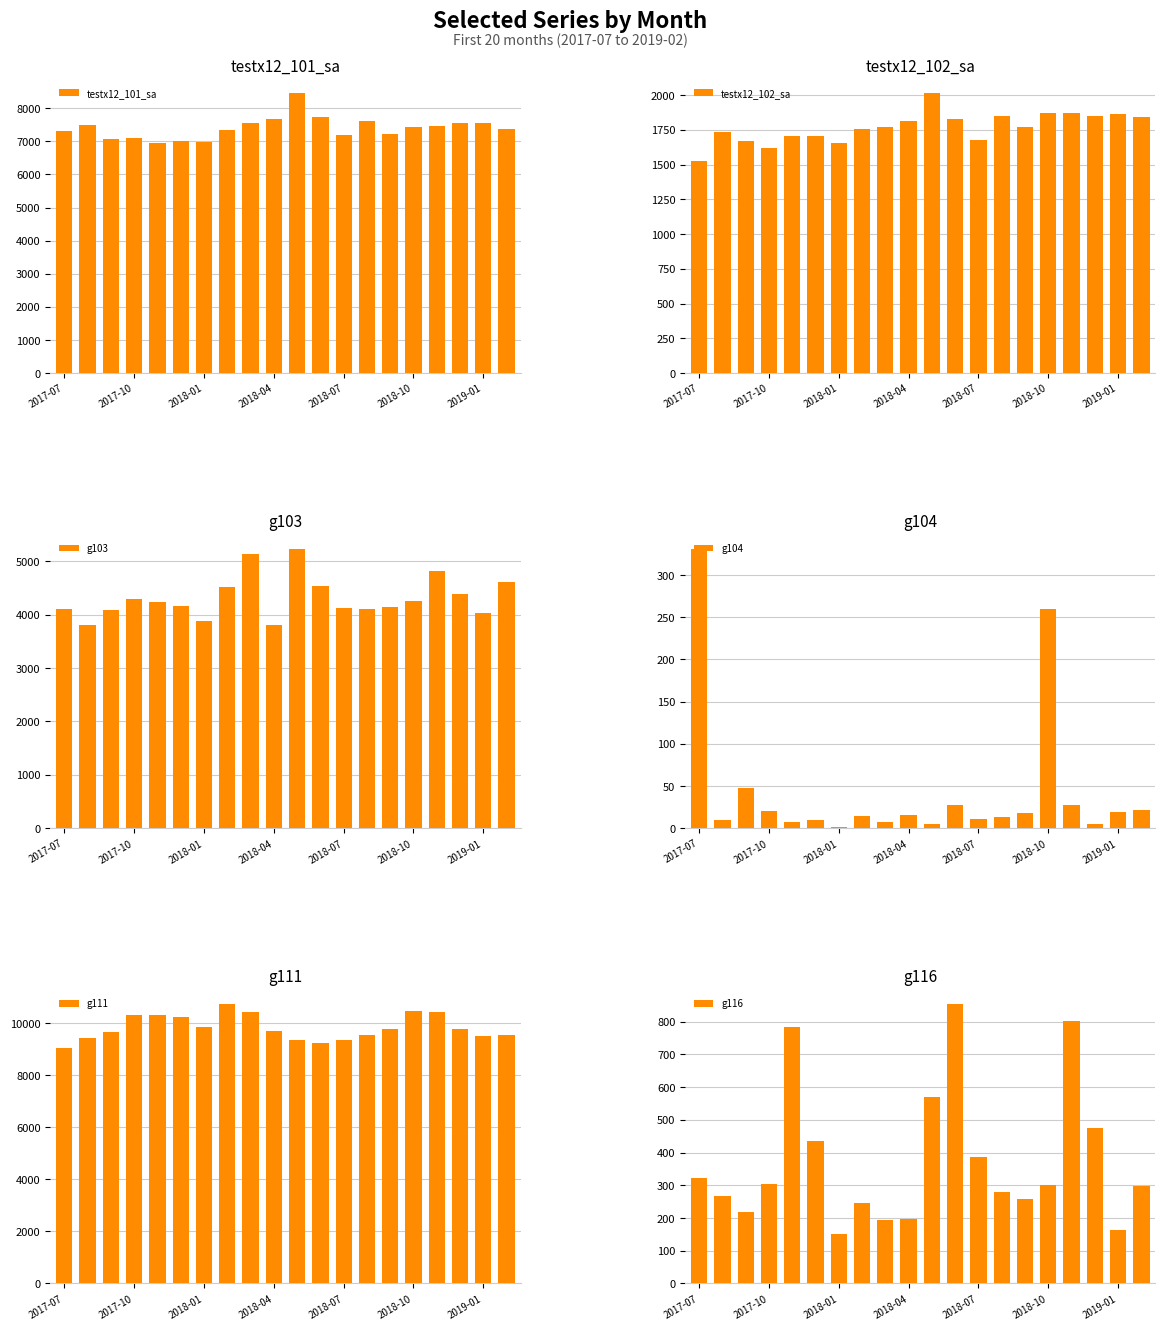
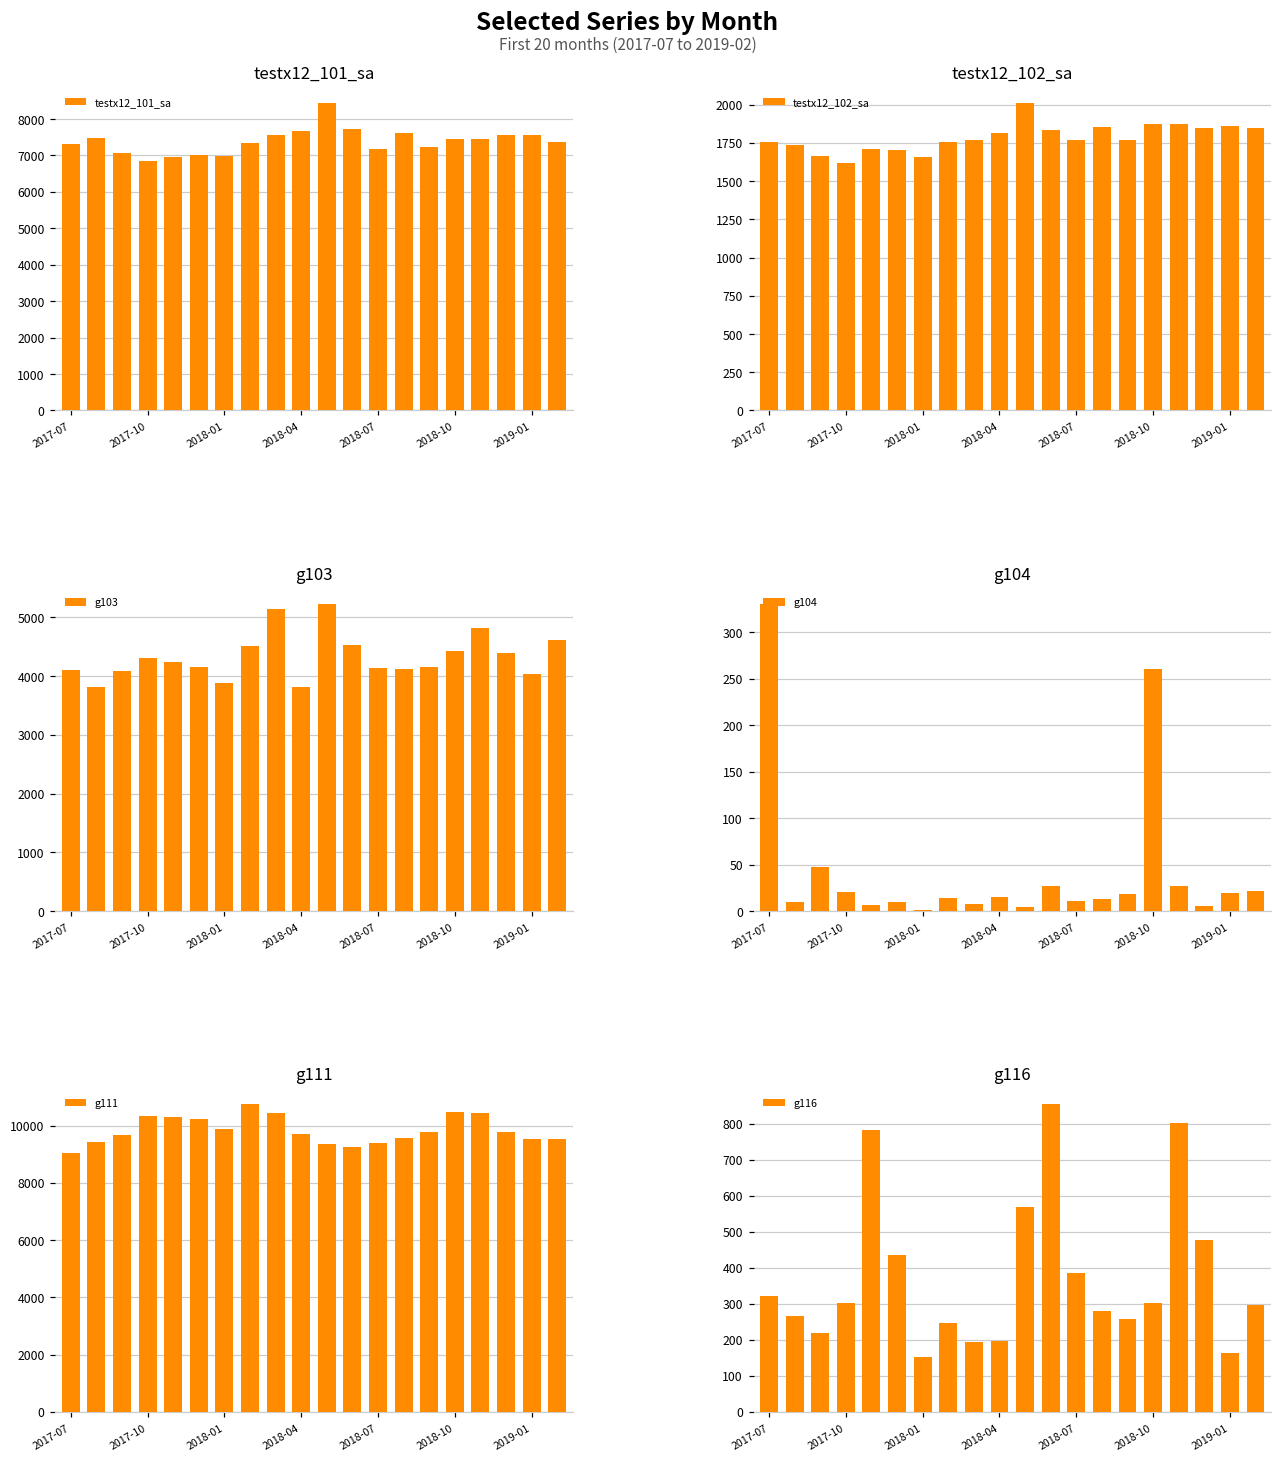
testx12_101_sa, 2017-10: 7100 -> 6800
testx12_102_sa, 2017-07: 1530 -> 1760
testx12_102_sa, 2018-07: 1680 -> 1770
g103, 2018-10: 4300 -> 4400
